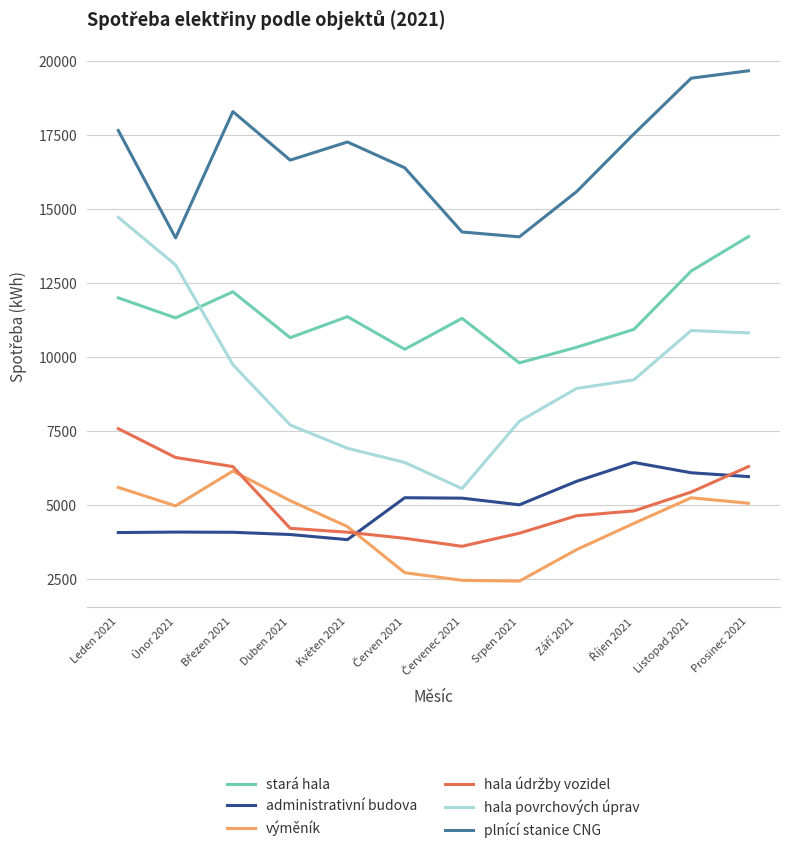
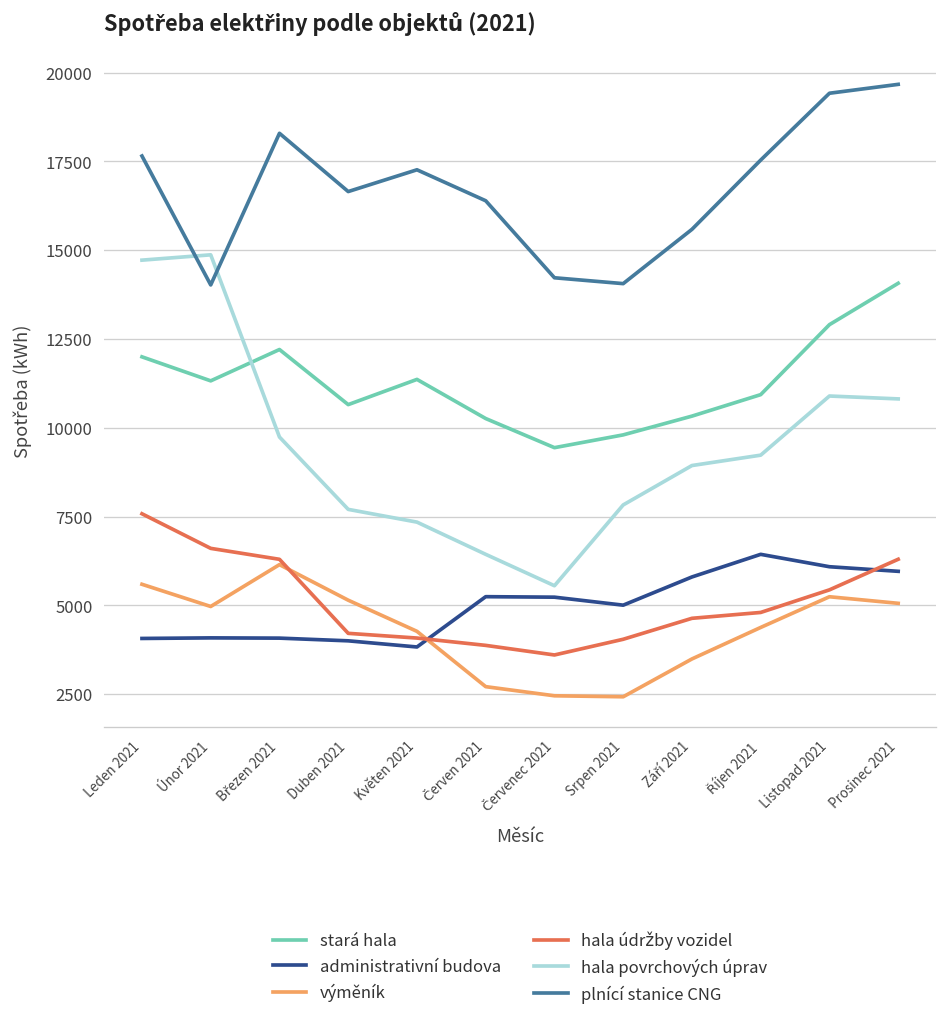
hala povrchových úprav, Únor 2021: 13100 -> 14900
hala povrchových úprav, Květen 2021: 6900 -> 7300
stará hala, Červenec 2021: 11300 -> 9400
